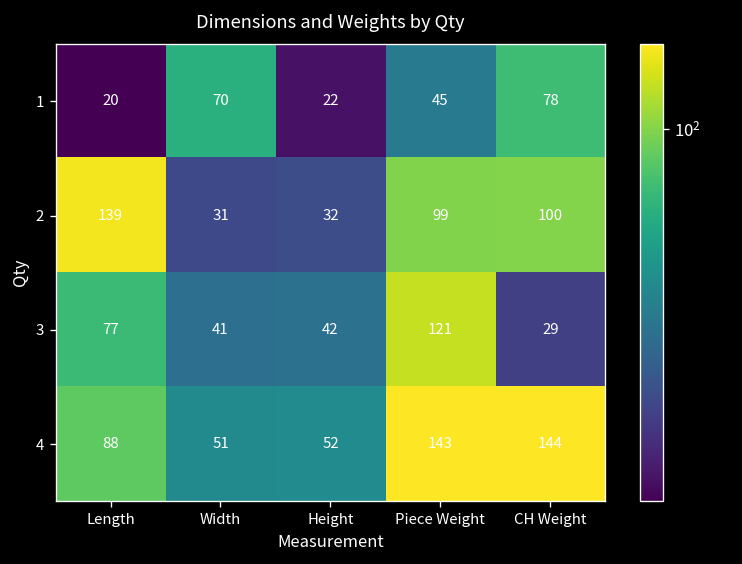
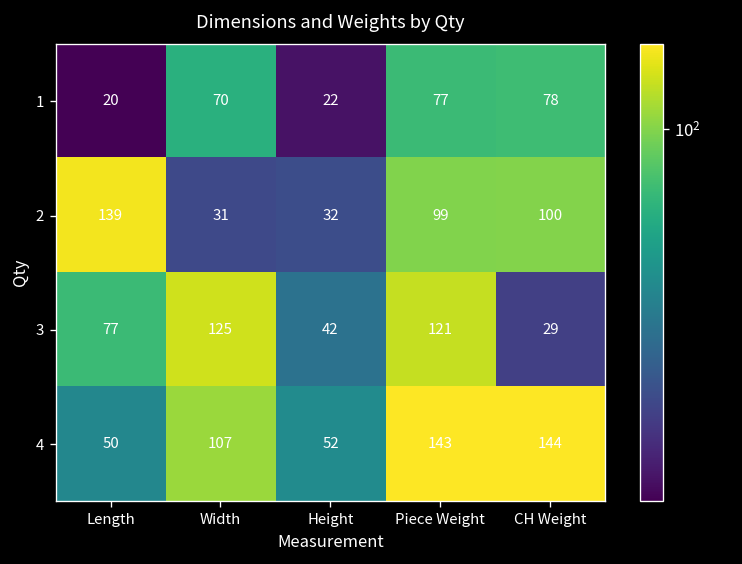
1, Piece Weight: 45 -> 77
3, Width: 41 -> 125
4, Length: 88 -> 50
4, Width: 51 -> 107
